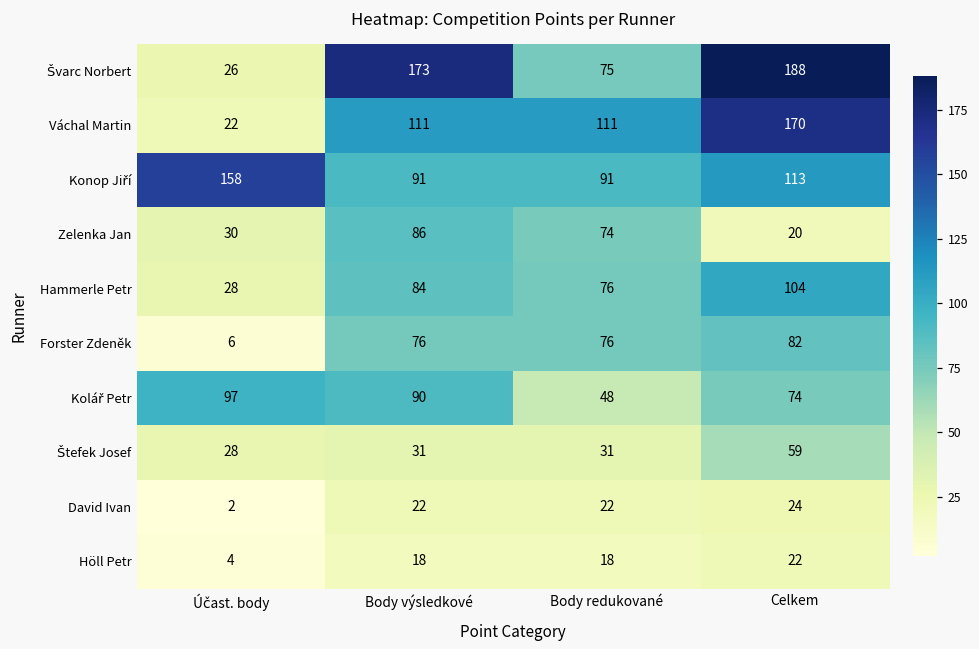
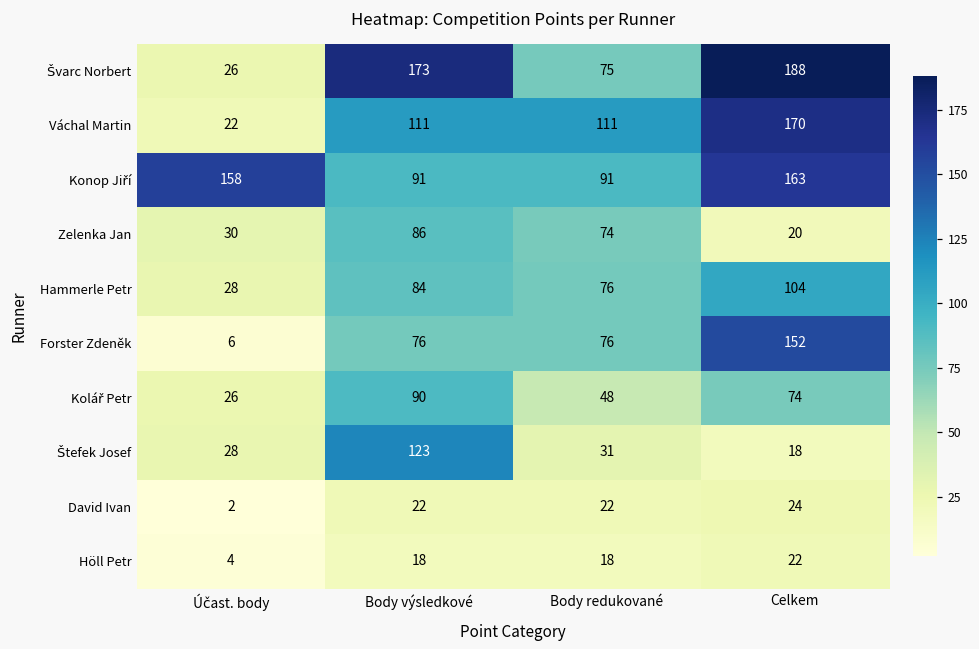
Konop Jiří, Celkem: 113 -> 163
Forster Zdeněk, Celkem: 82 -> 152
Kolář Petr, Účast. body: 97 -> 26
Štefek Josef, Body výsledkové: 31 -> 123
Štefek Josef, Celkem: 59 -> 18
